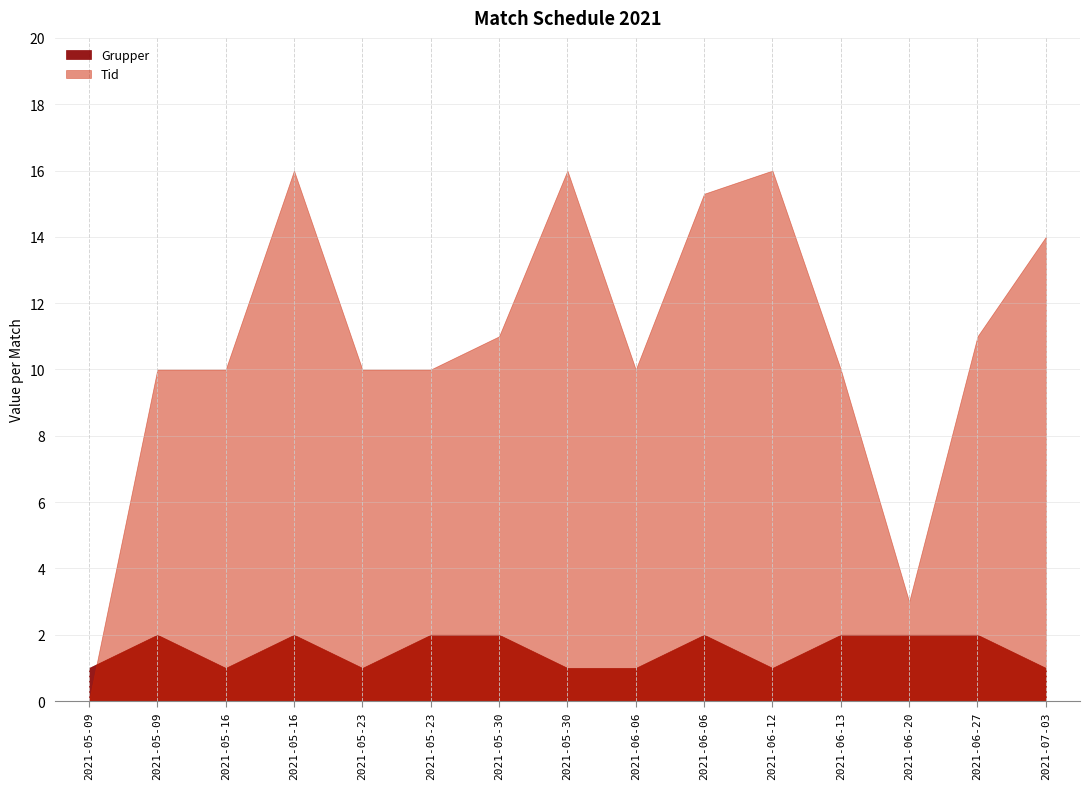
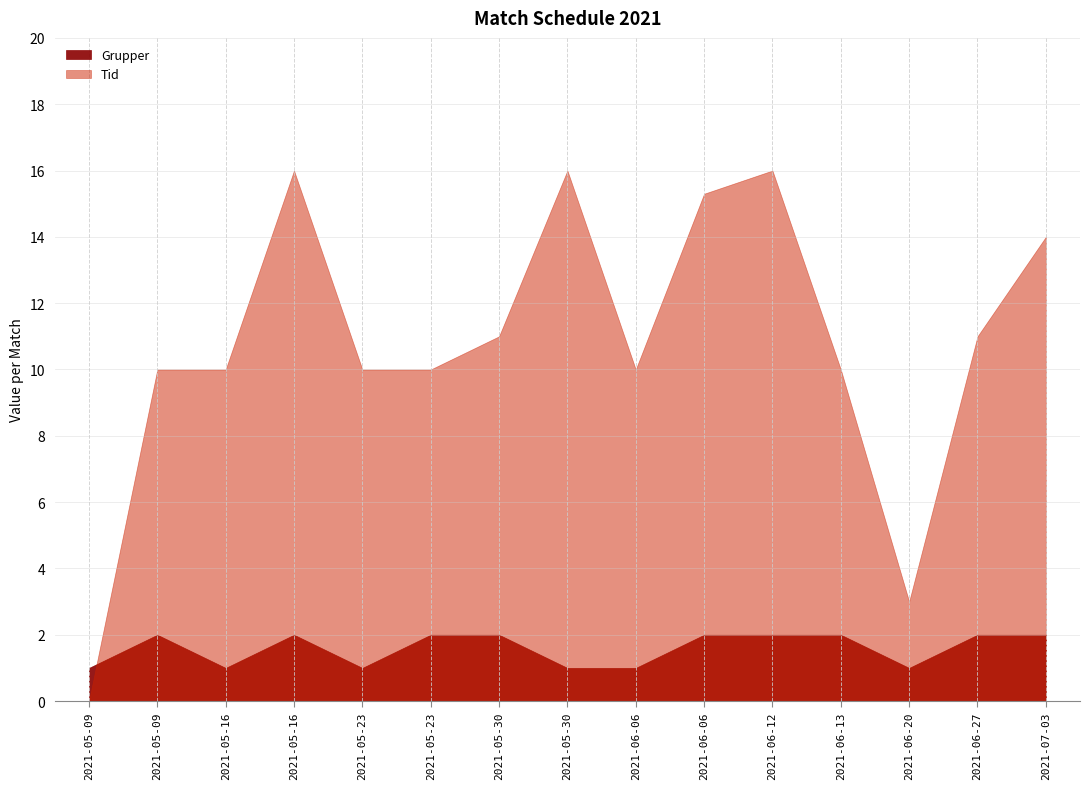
Grupper, 2021-06-12: 1 -> 2
Grupper, 2021-06-20: 2 -> 1
Grupper, 2021-07-03: 1 -> 2
